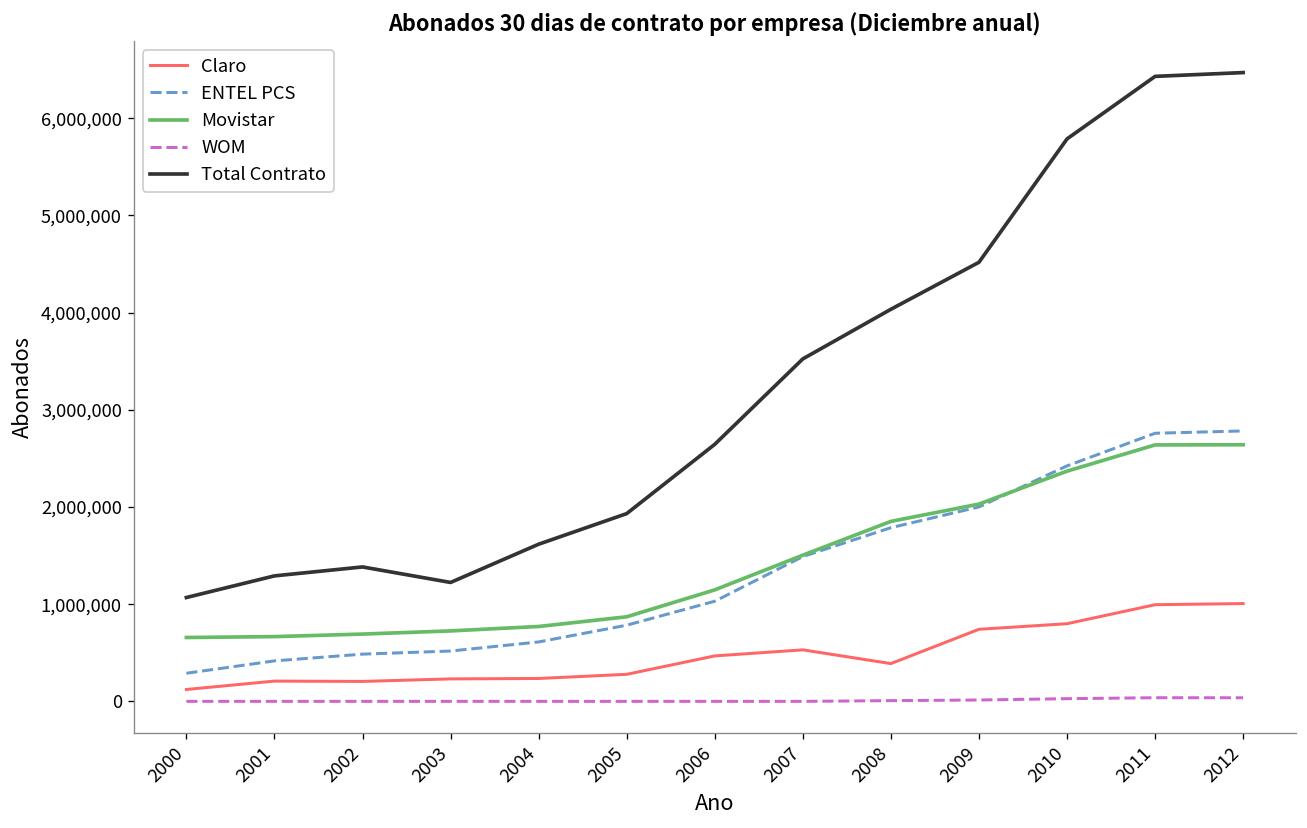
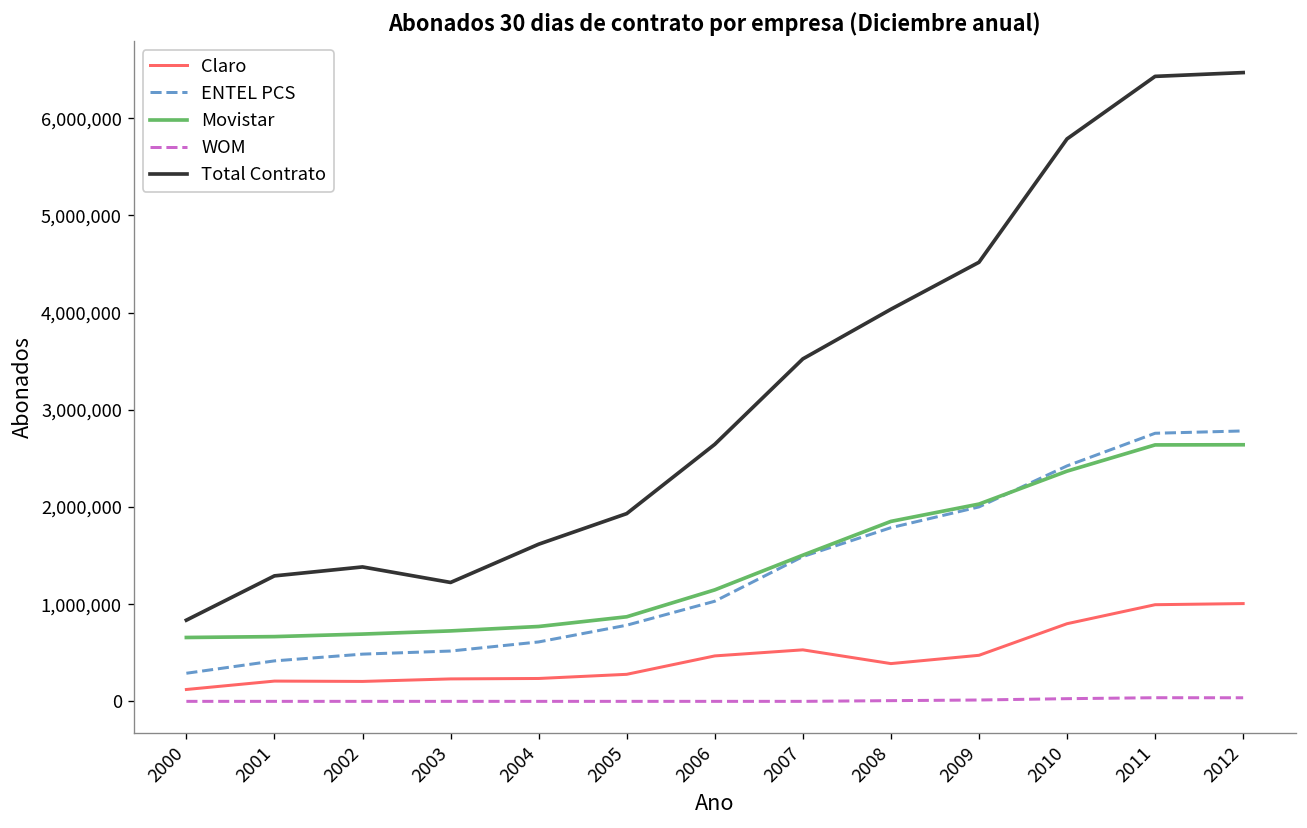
Total Contrato, 2000: 1,100,000 -> 800,000
Claro, 2009: 700,000 -> 500,000
